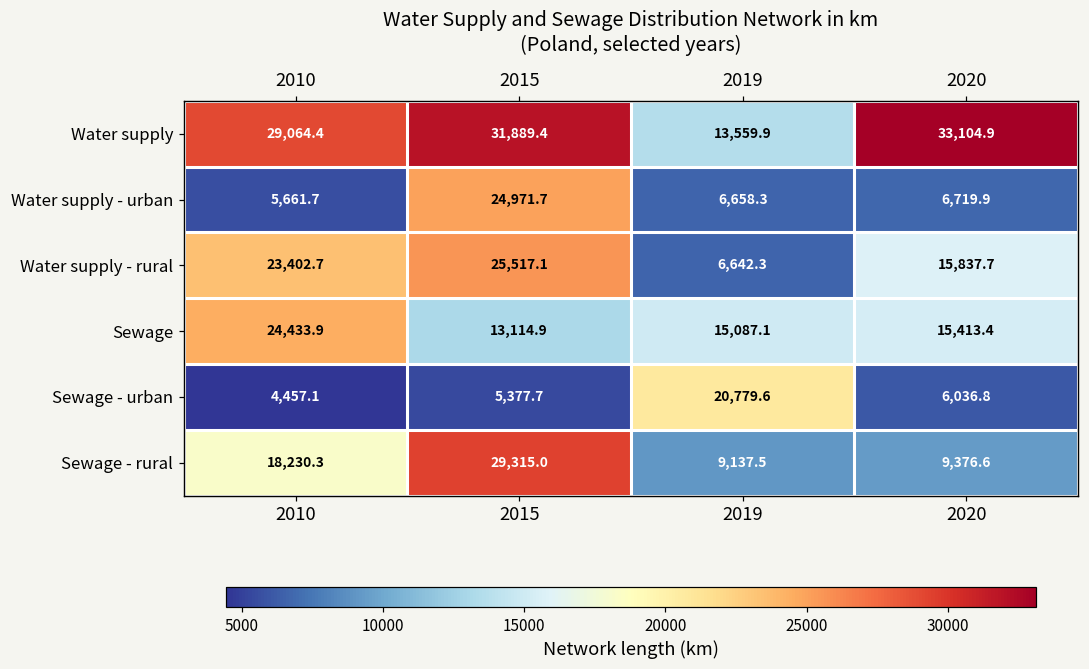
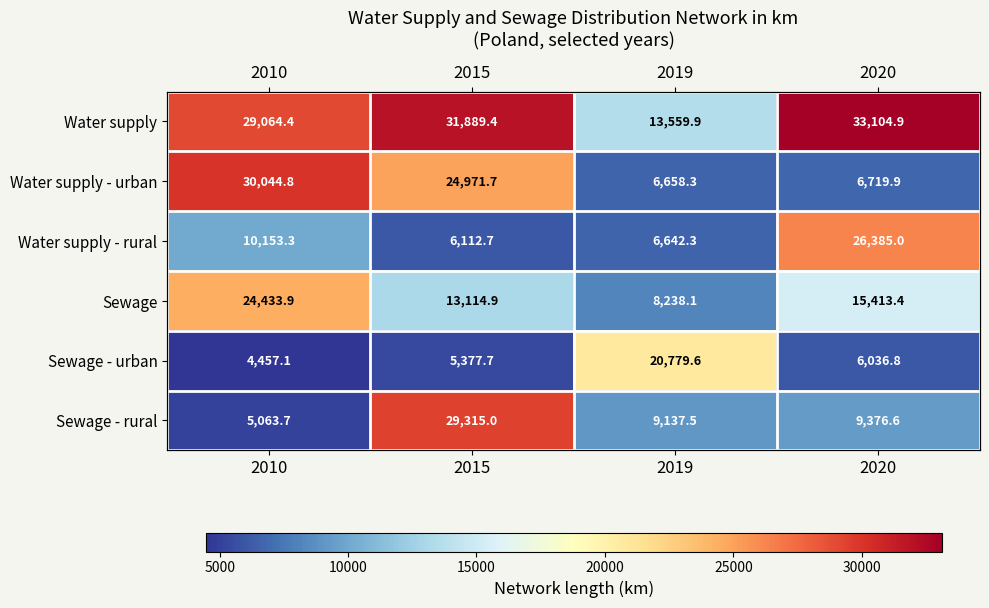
Water supply - urban, 2010: 5,661.7 -> 30,044.8
Water supply - rural, 2010: 23,402.7 -> 10,153.3
Water supply - rural, 2015: 25,517.1 -> 6,112.7
Water supply - rural, 2020: 15,837.7 -> 26,385.0
Sewage, 2019: 15,087.1 -> 8,238.1
Sewage - rural, 2010: 18,230.3 -> 5,063.7
